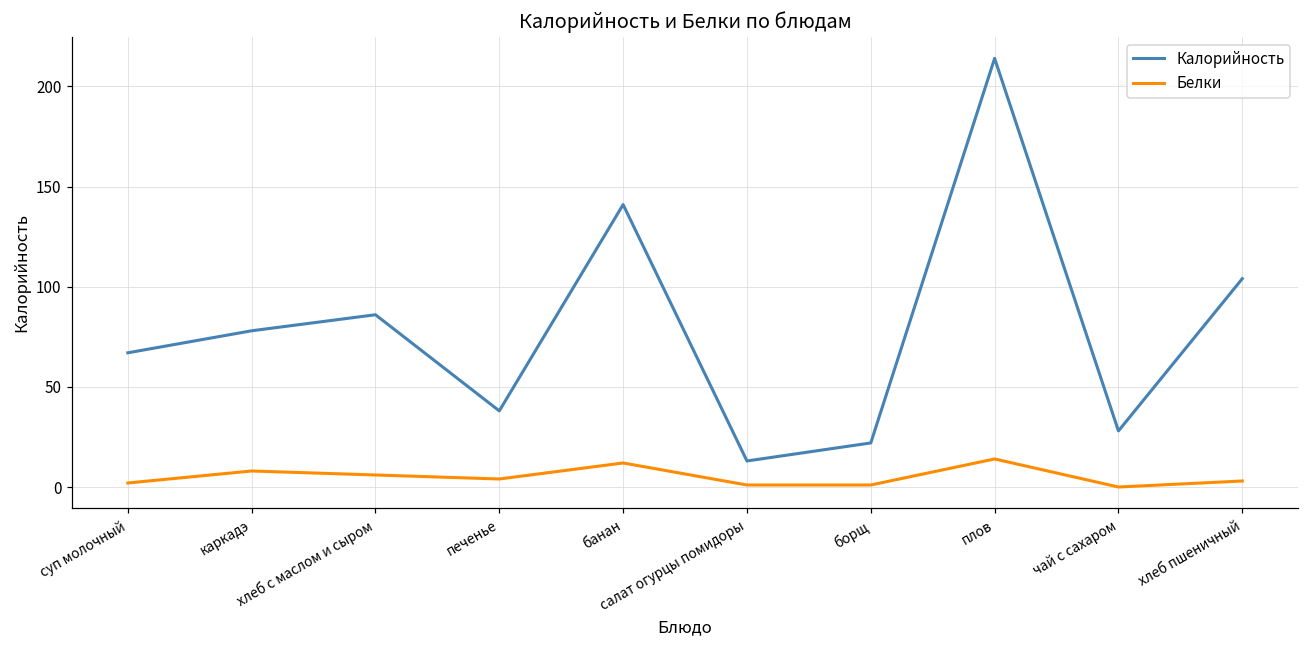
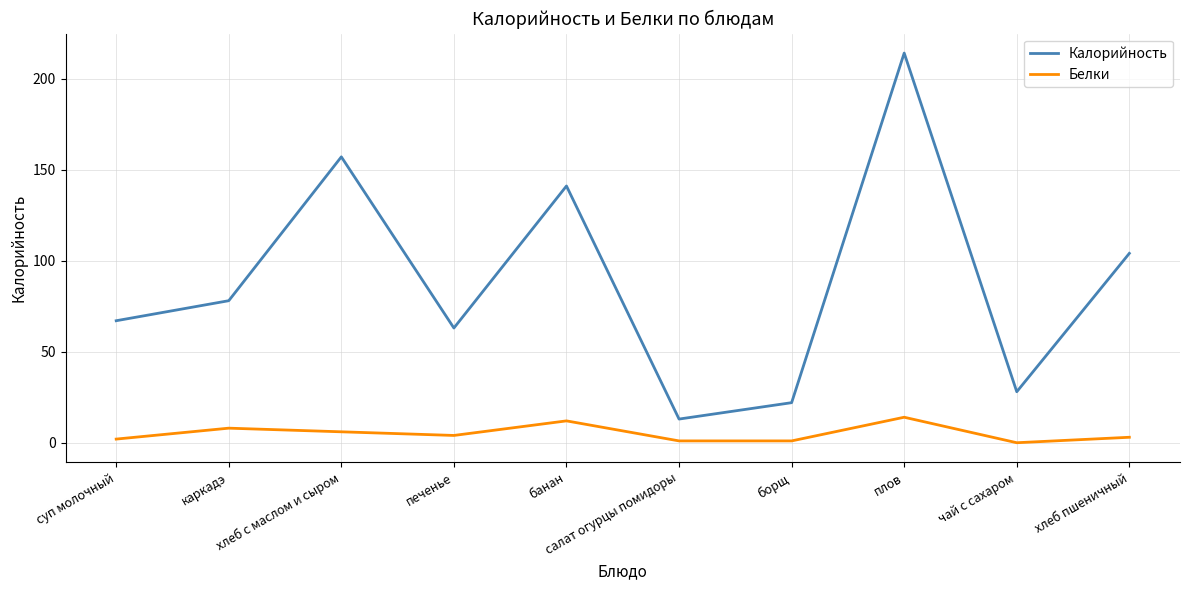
Калорийность, хлеб с маслом и сыром: 86 -> 157
Калорийность, печенье: 38 -> 63
